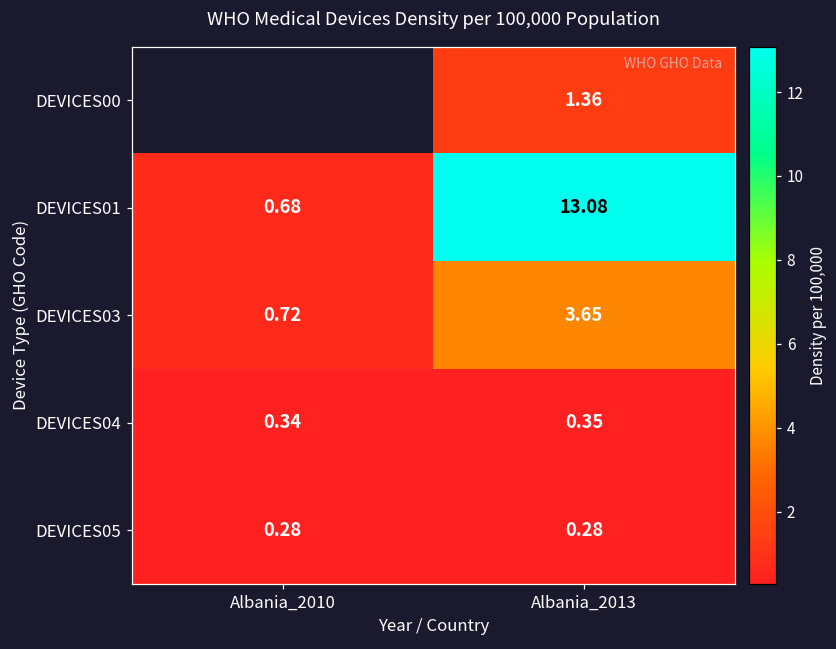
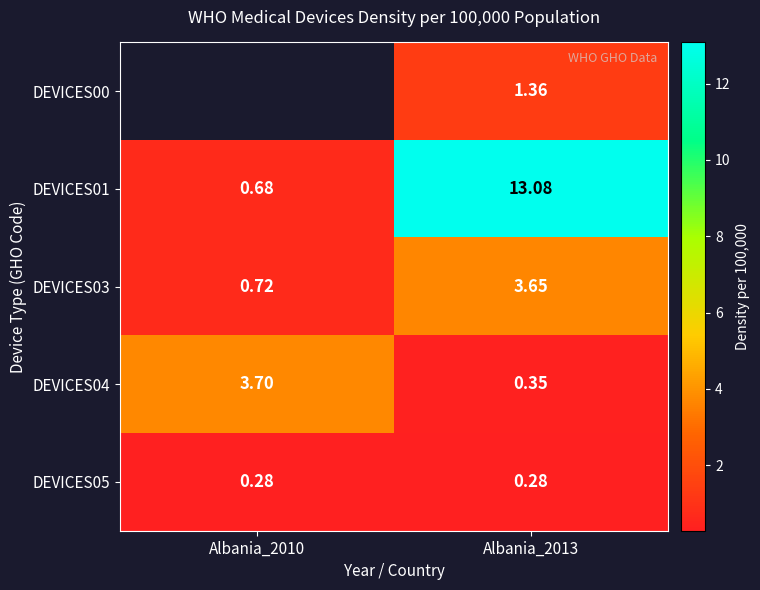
DEVICES04, Albania_2010: 0.34 -> 3.70
